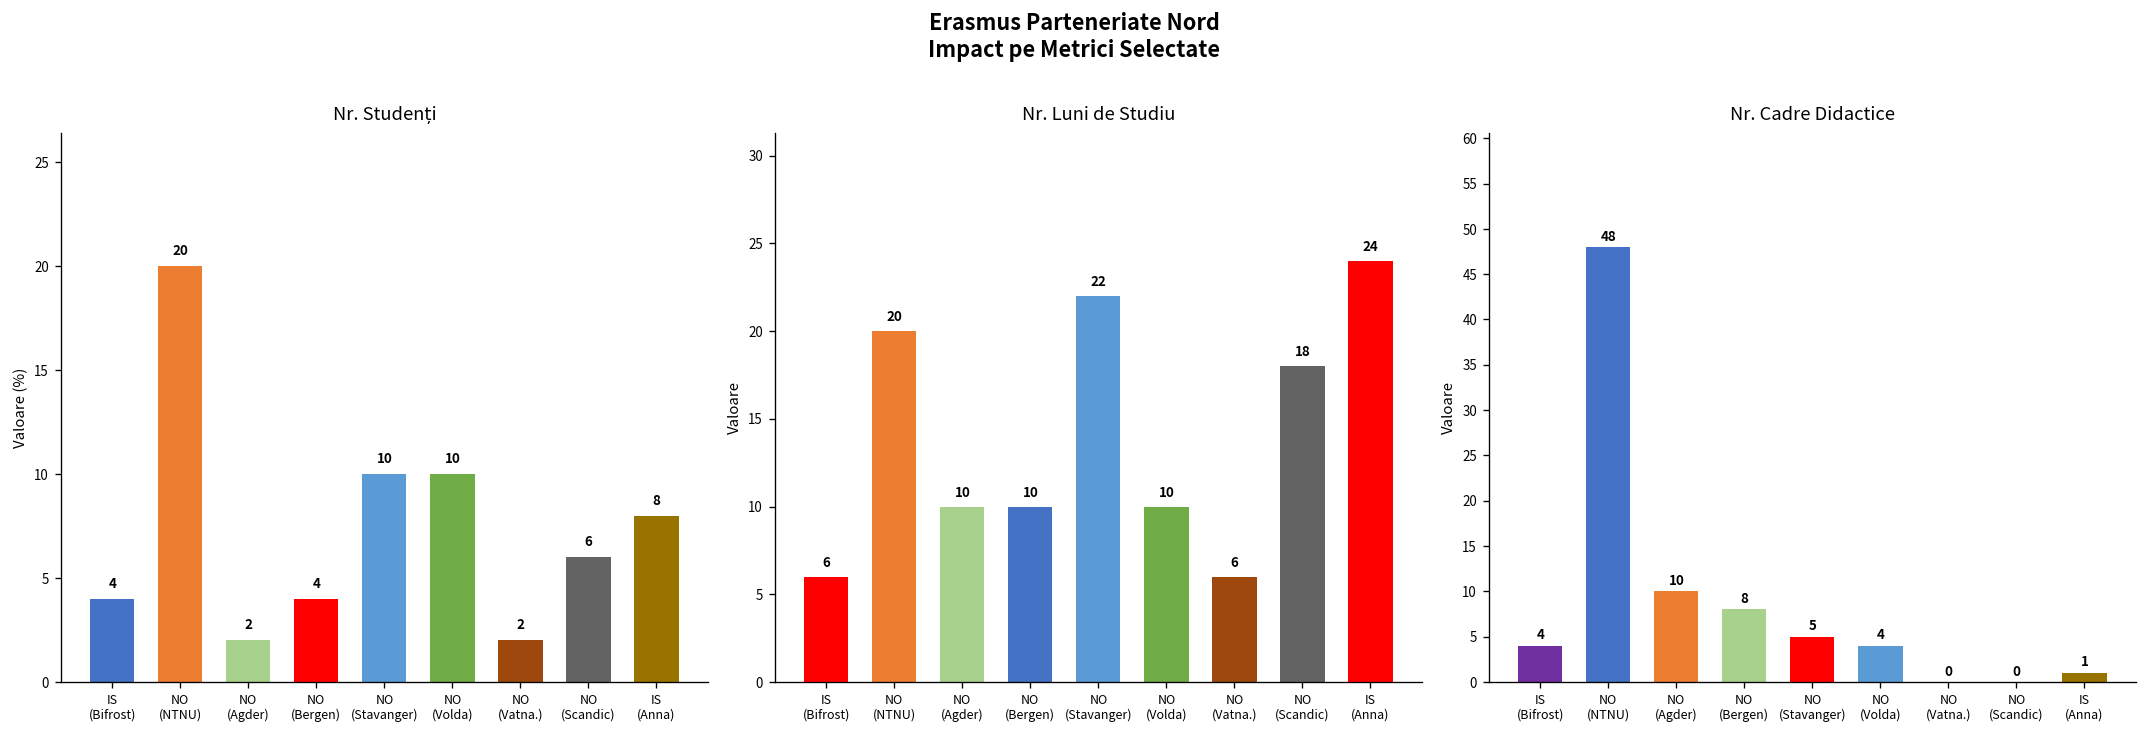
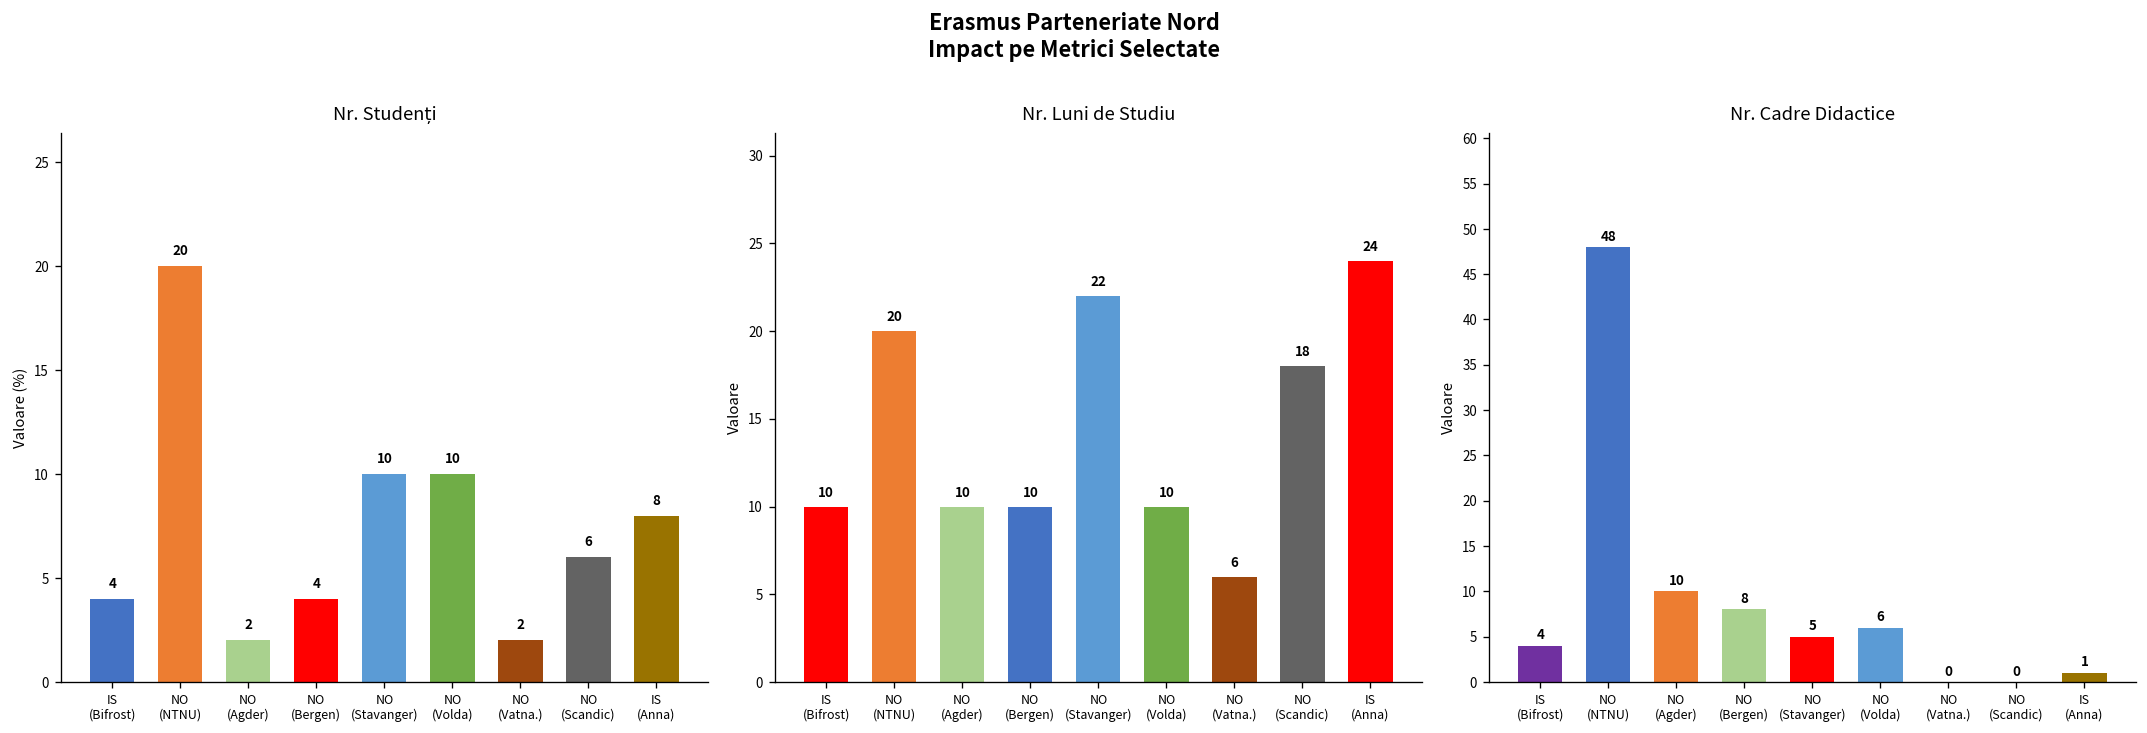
Nr. Luni de Studiu, IS (Bifrost): 6 -> 10
Nr. Cadre Didactice, NO (Volda): 4 -> 6
